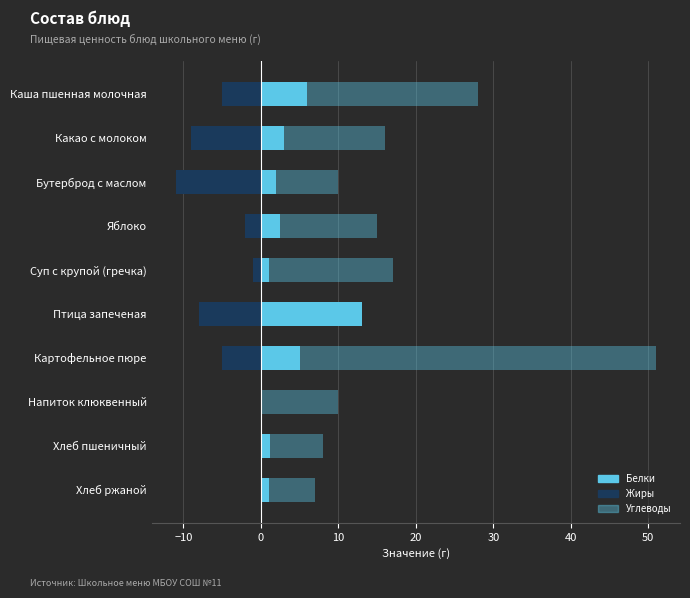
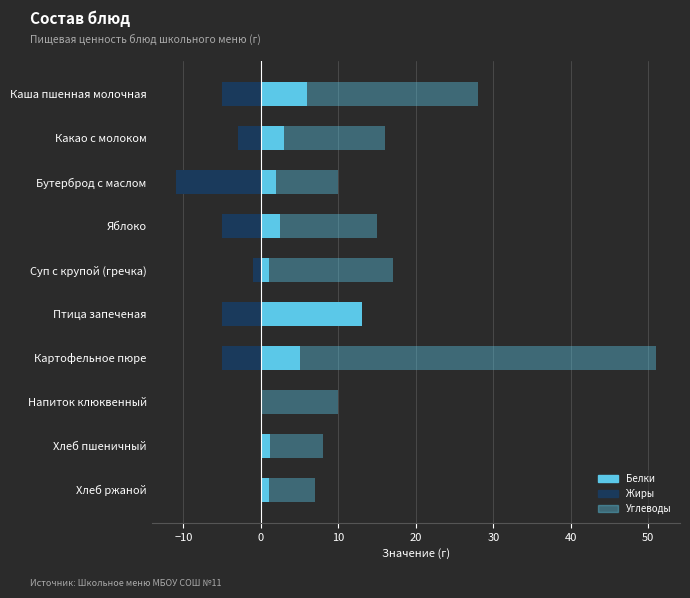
Жиры, Какао с молоком: -9 -> -3
Жиры, Яблоко: -2 -> -5
Жиры, Птица запеченая: -8 -> -5
